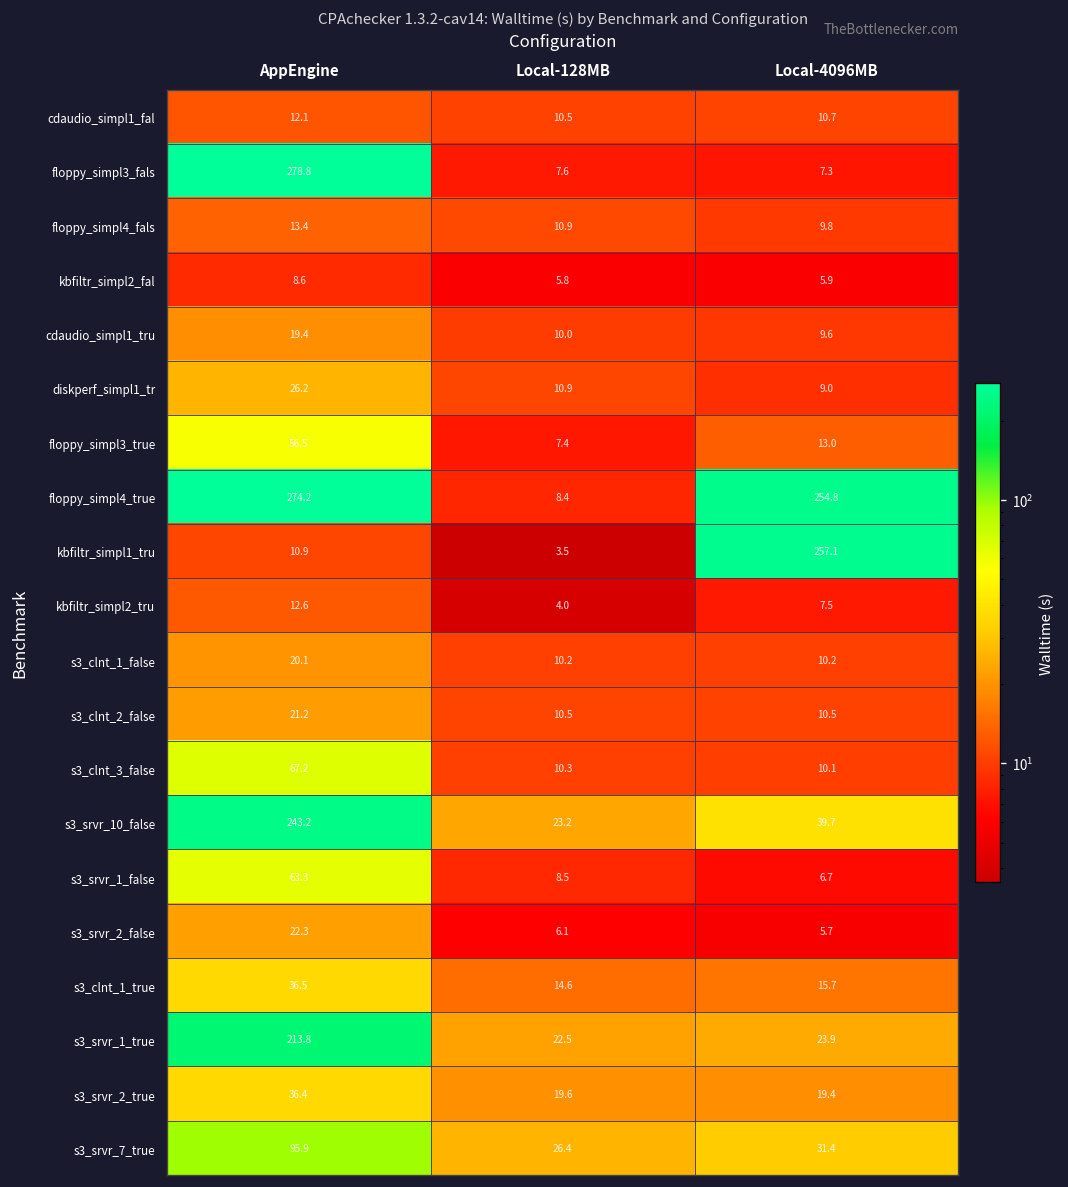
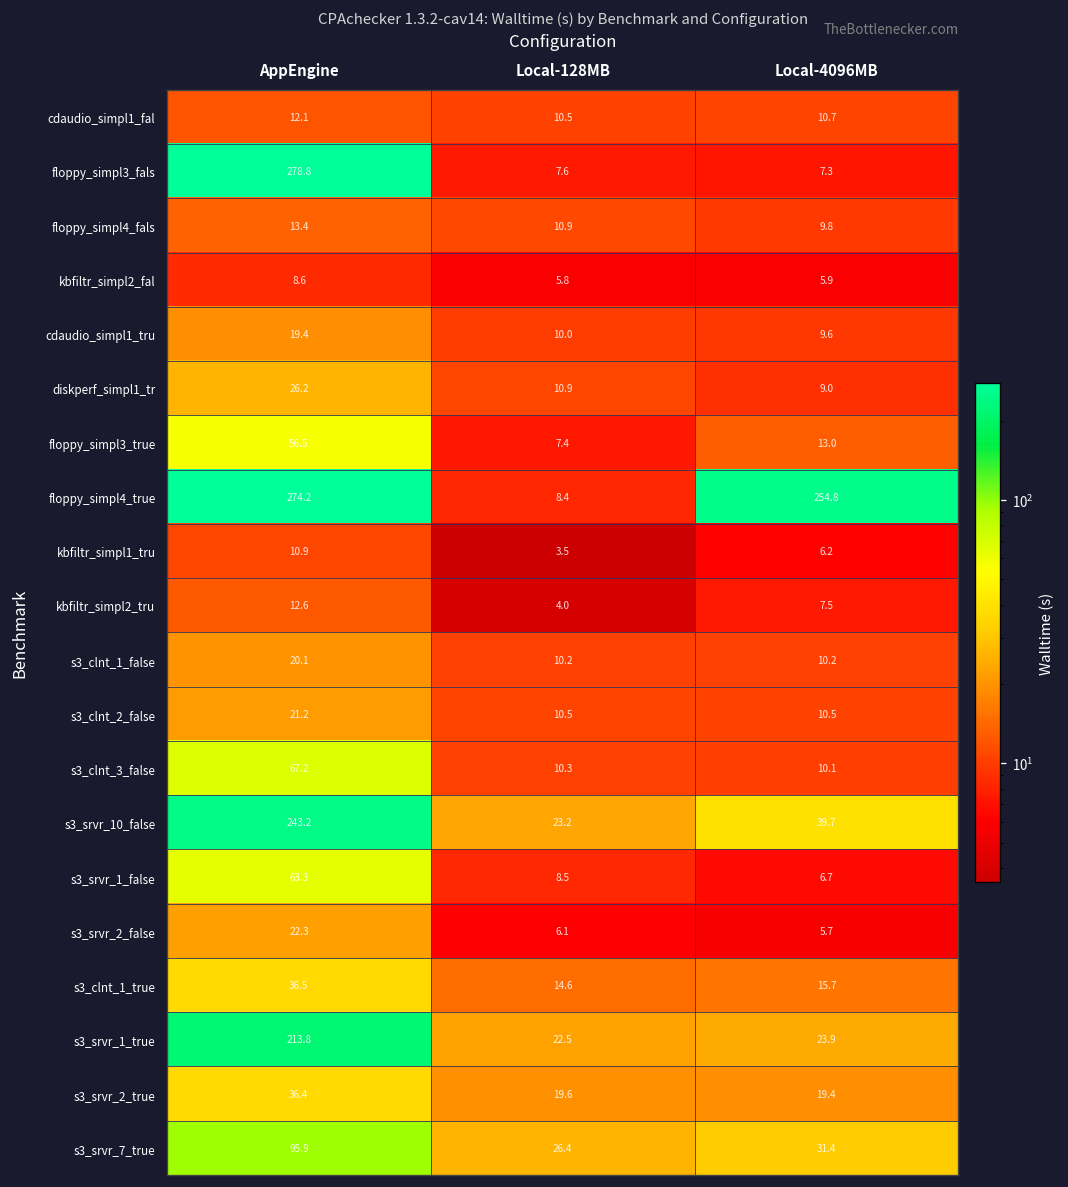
kbfiltr_simpl1_tru, Local-4096MB: 257.1 -> 6.2
